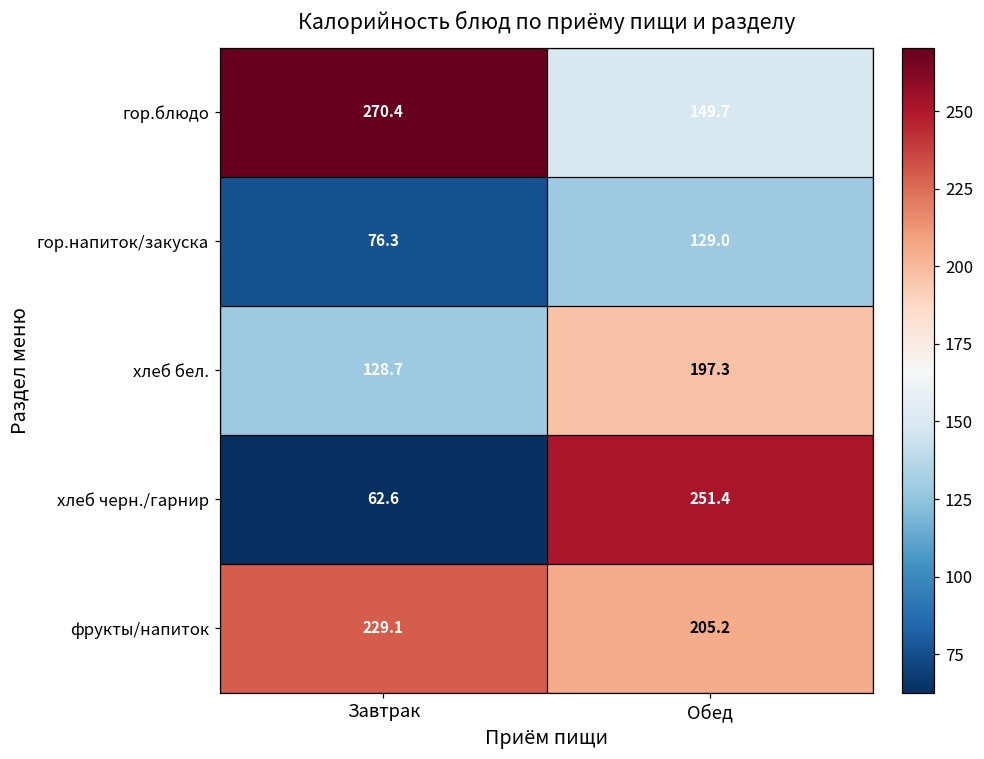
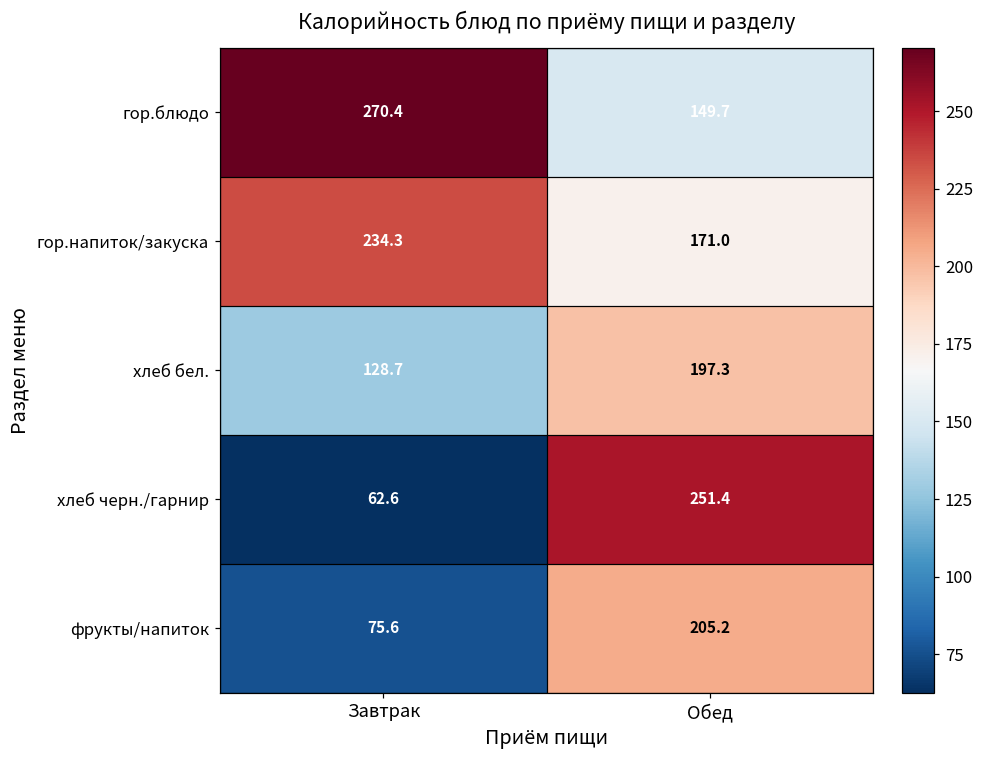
гор.напиток/закуска, Завтрак: 76.3 -> 234.3
гор.напиток/закуска, Обед: 129.0 -> 171.0
фрукты/напиток, Завтрак: 229.1 -> 75.6
